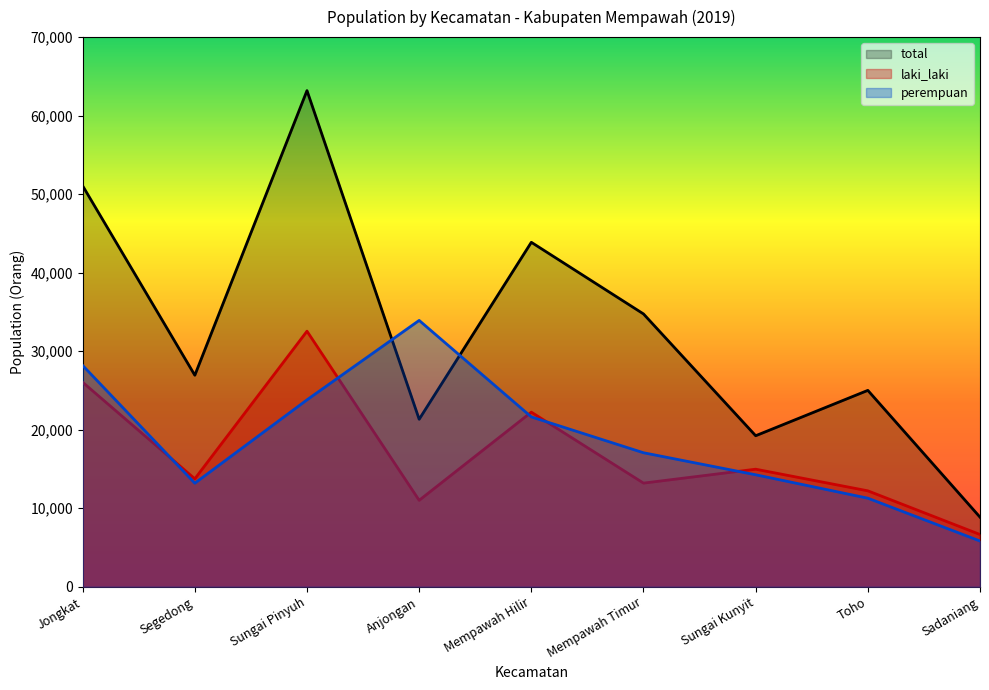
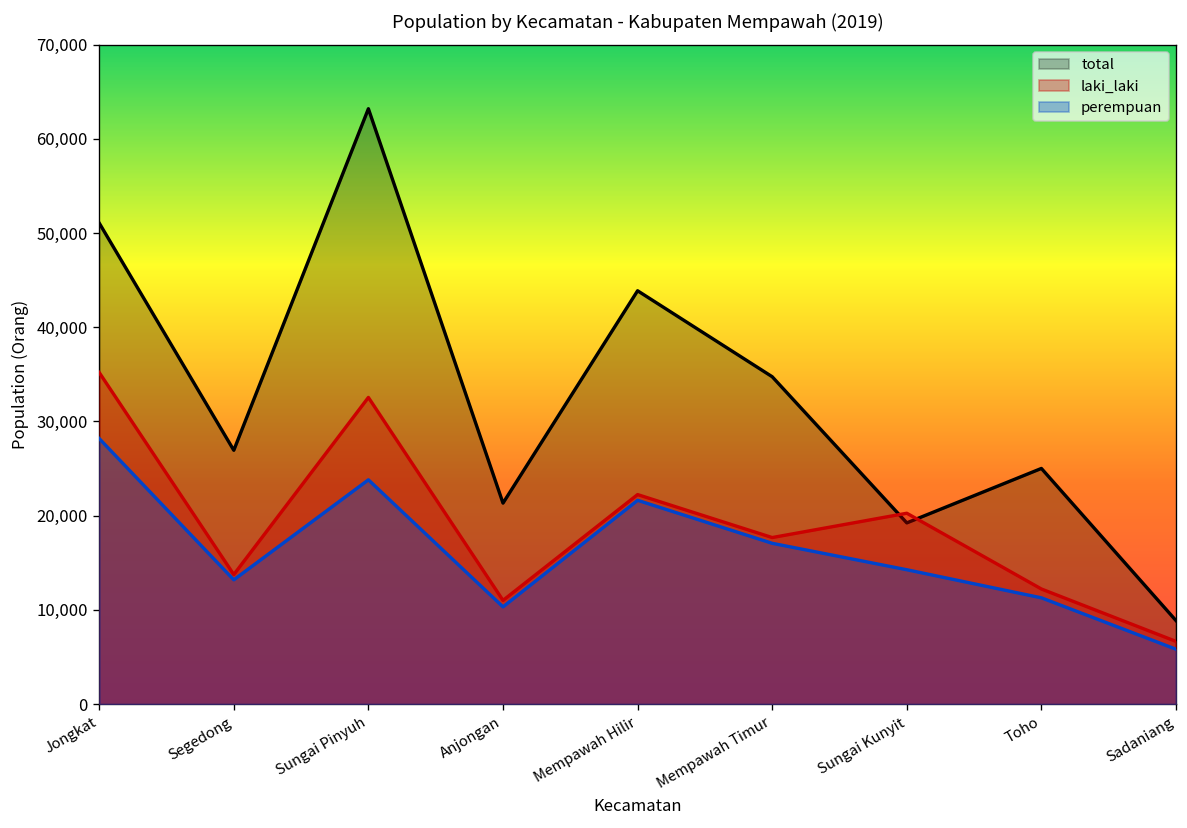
laki_laki, Jongkat: 26,000 -> 35,000
perempuan, Anjongan: 34,000 -> 10,000
laki_laki, Mempawah Timur: 13,000 -> 18,000
laki_laki, Sungai Kunyit: 15,000 -> 20,000
